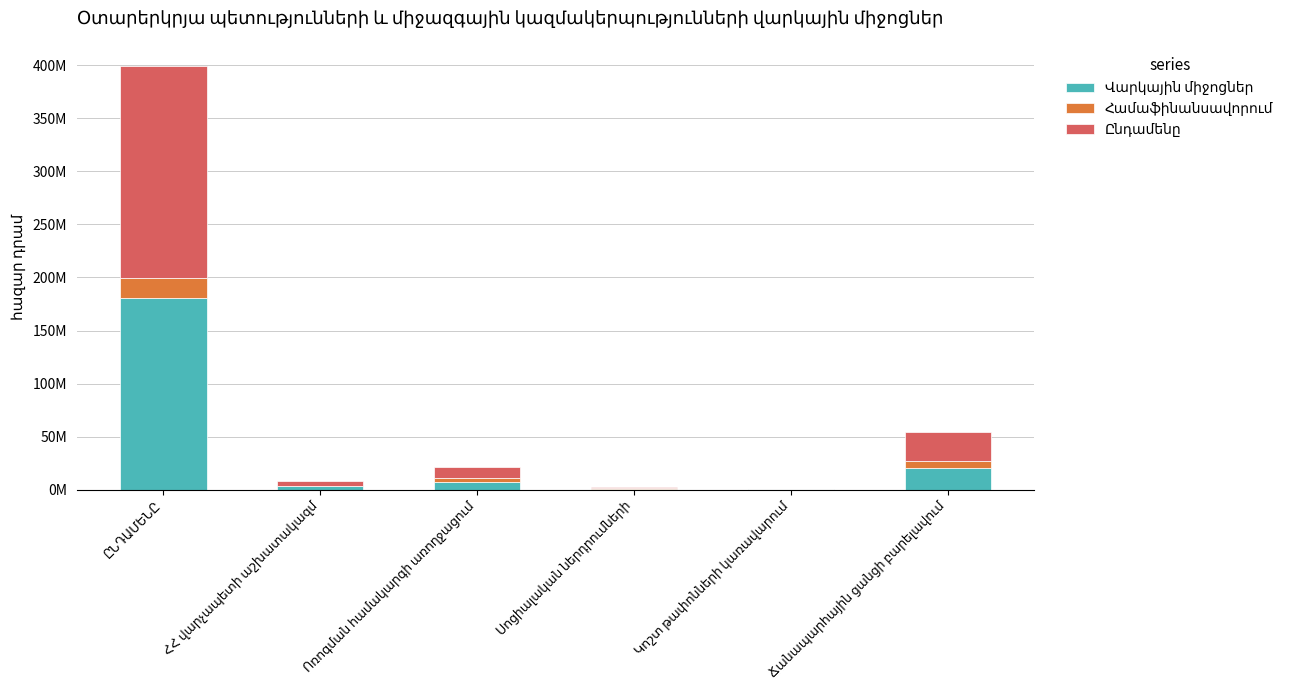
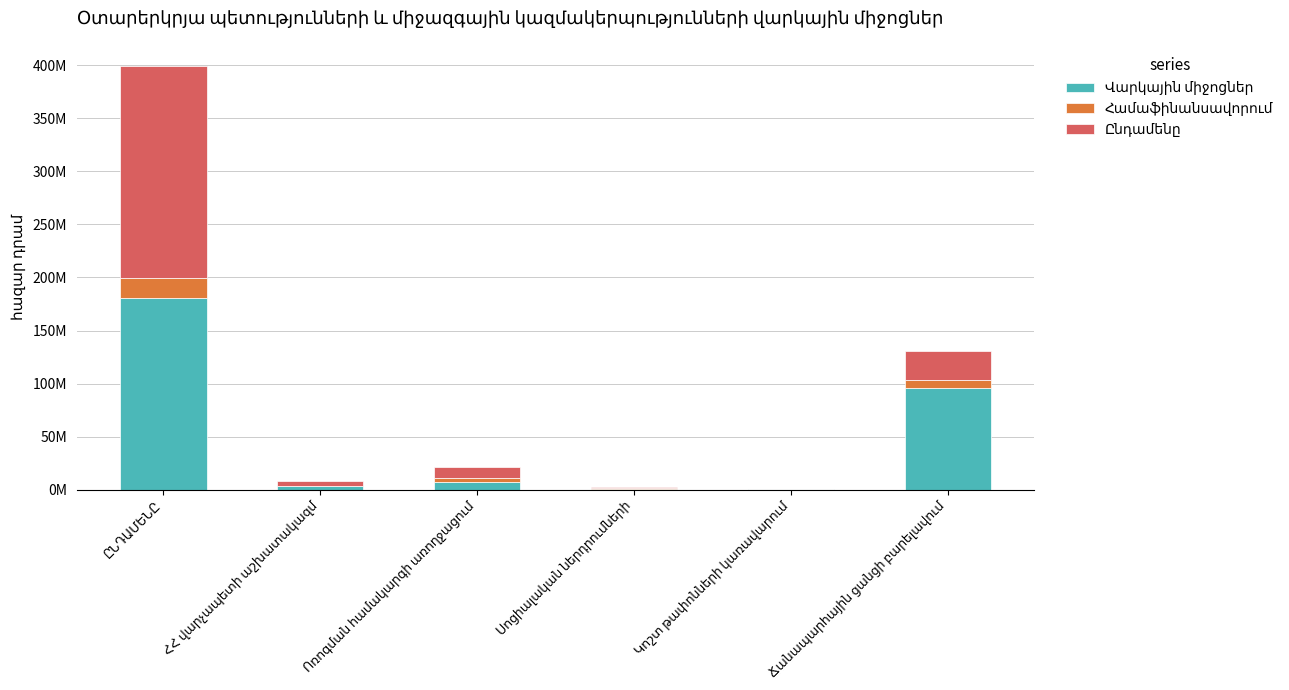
Վարկային միջոցներ, Ճանապարհային ցանցի բարելավում: 20000000 -> 96000000
